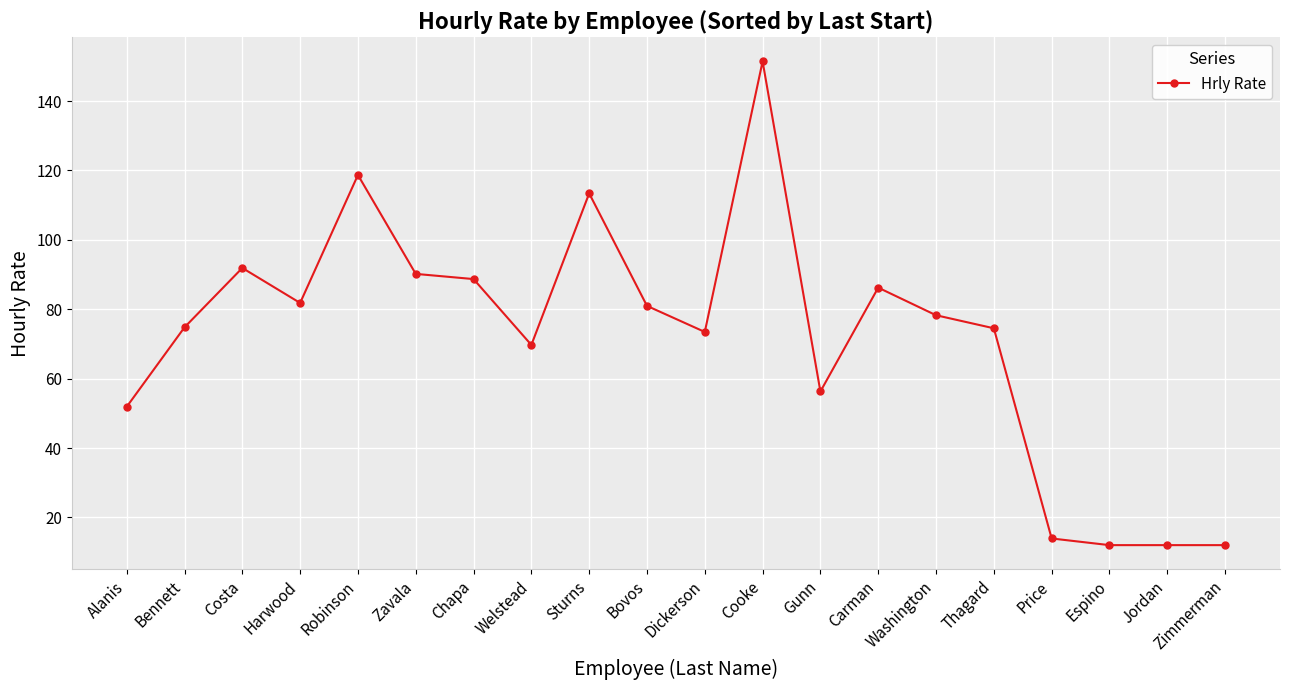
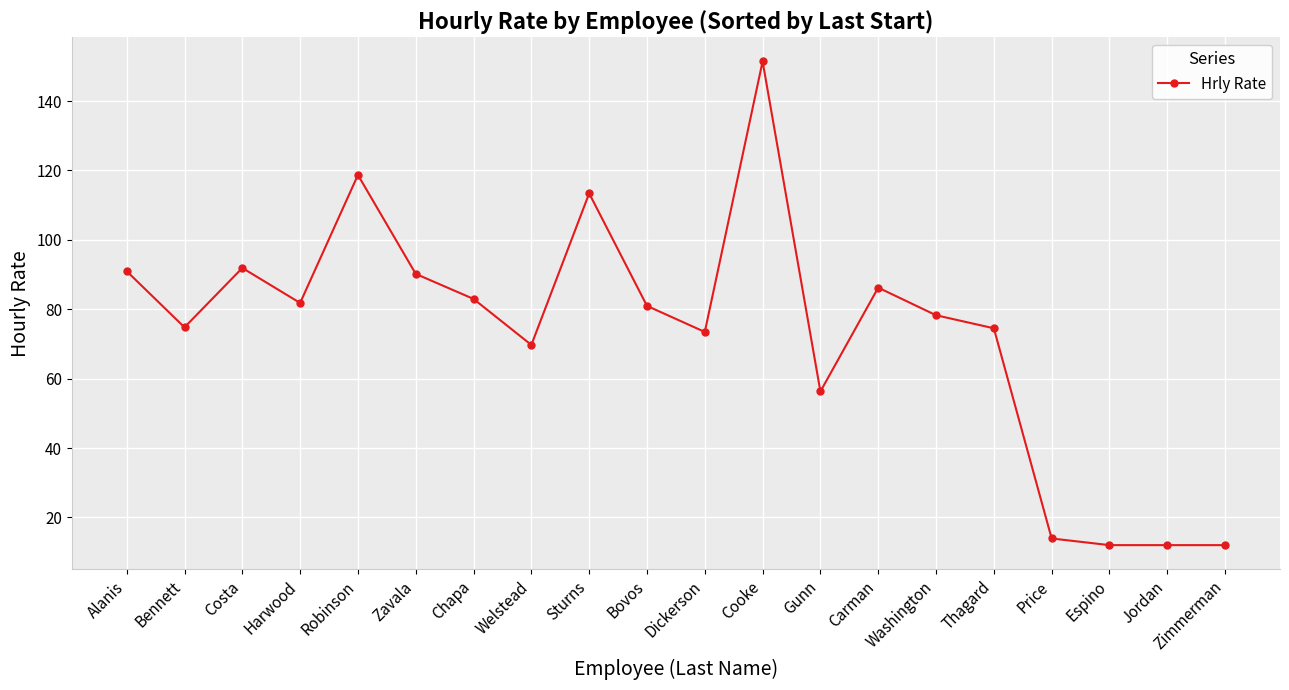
Alanis: 52 -> 91
Chapa: 89 -> 83
